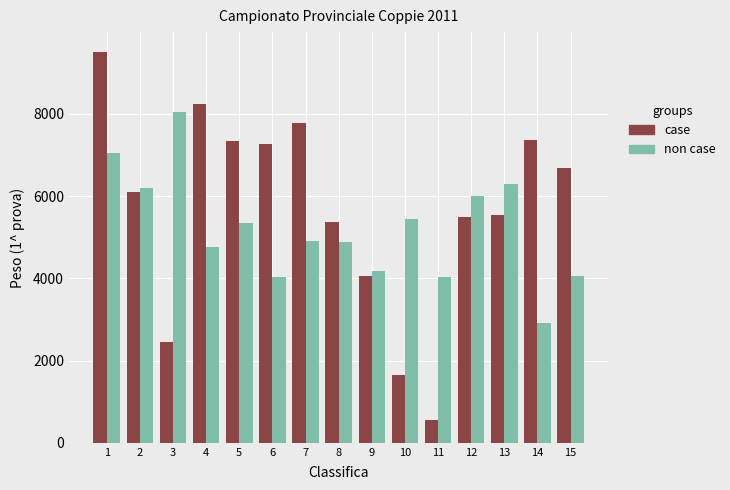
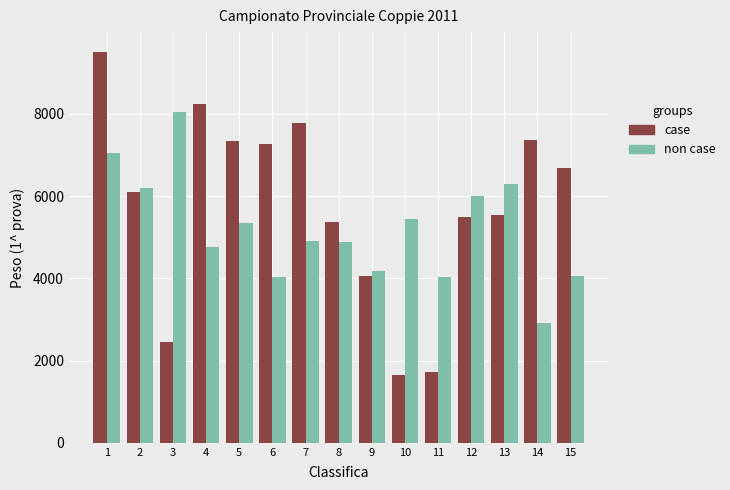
case, 11: 500 -> 1700
